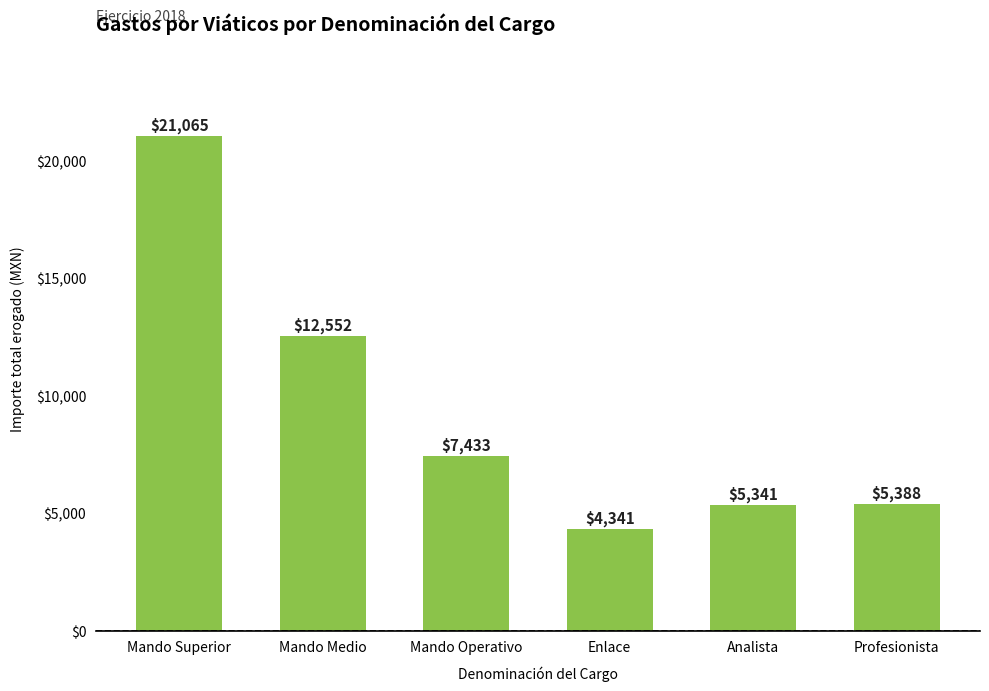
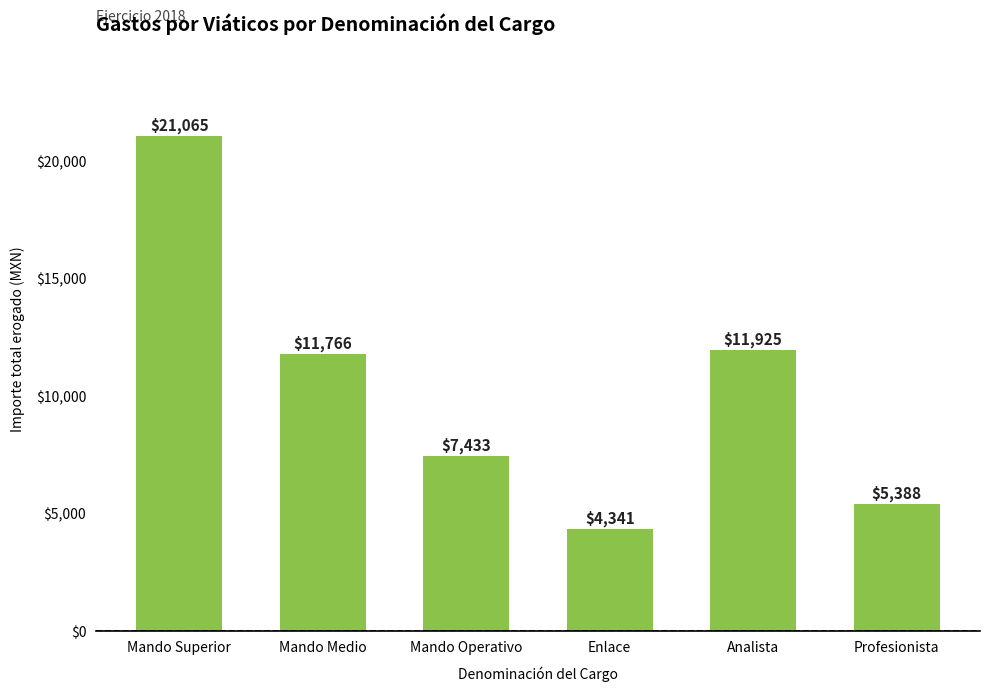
Mando Medio: $12,552 -> $11,766
Analista: $5,341 -> $11,925
